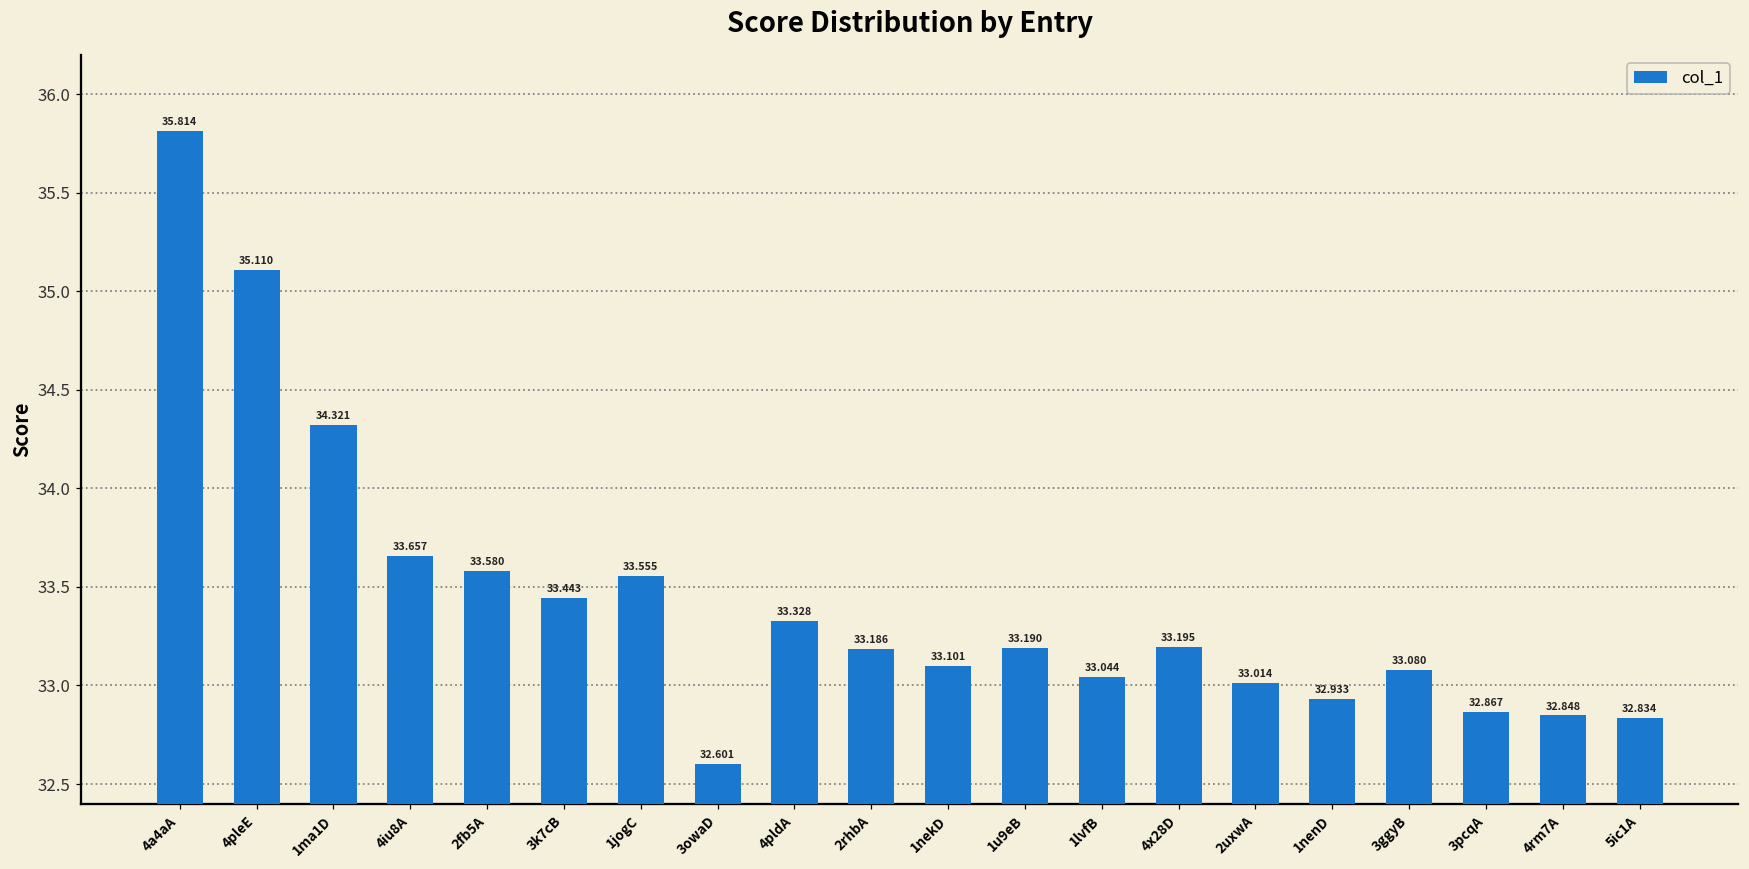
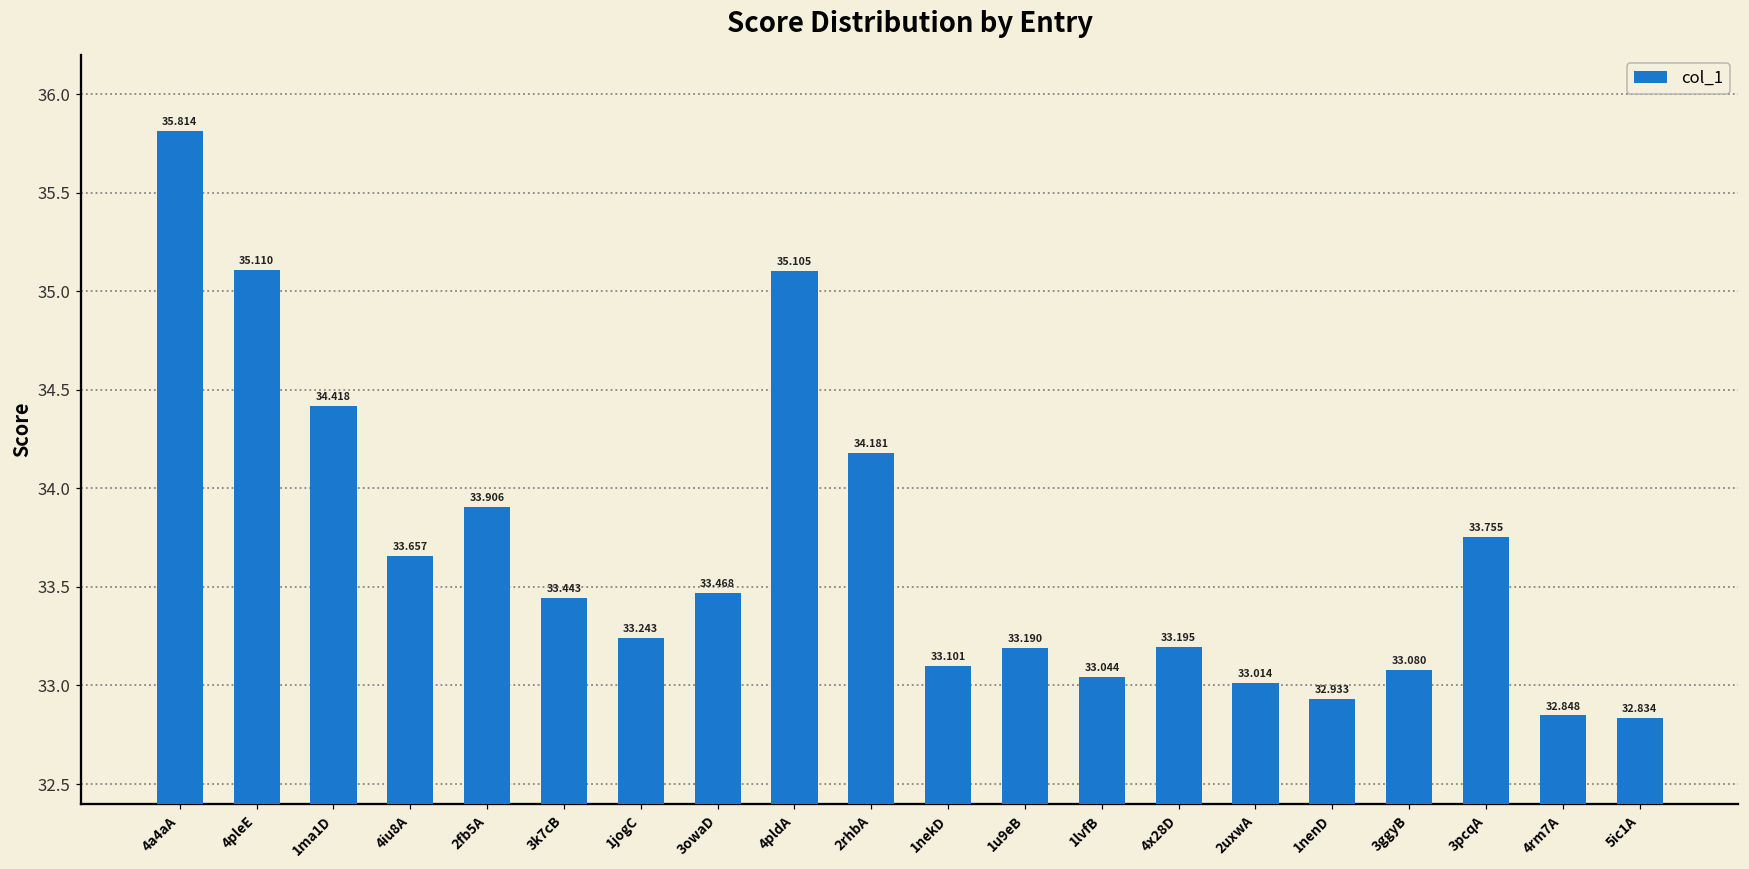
1ma1D: 34.321 -> 34.418
2fb5A: 33.580 -> 33.906
1jogC: 33.555 -> 33.243
3owaD: 32.601 -> 33.468
4pldA: 33.328 -> 35.105
2rhbA: 33.186 -> 34.181
3pcqA: 32.867 -> 33.755
